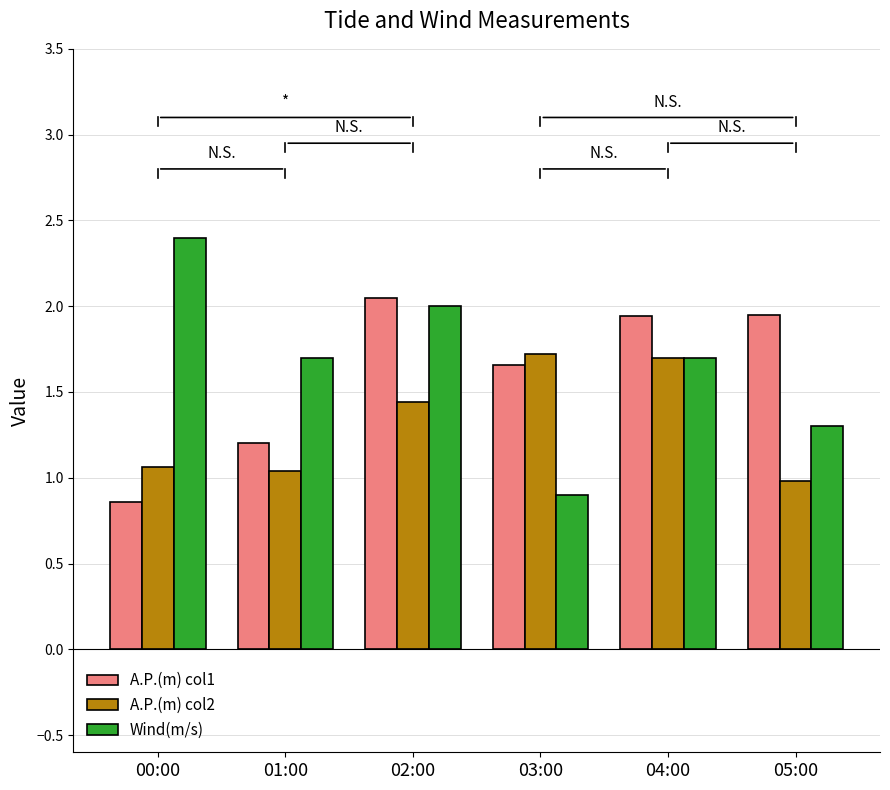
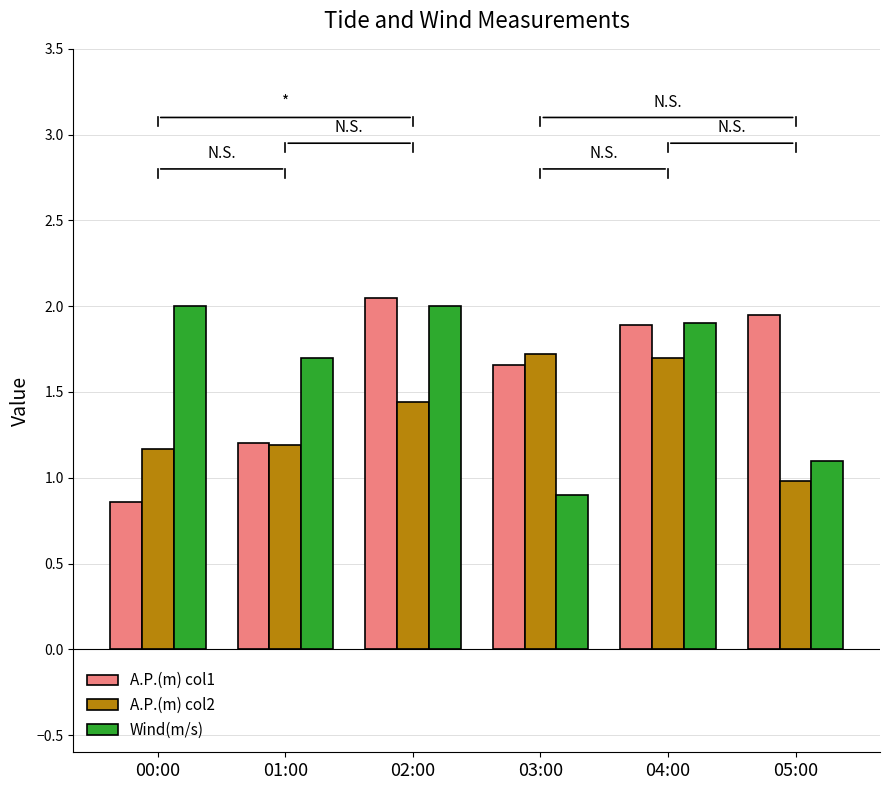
A.P.(m) col2, 00:00: 1.06 -> 1.17
Wind(m/s), 00:00: 2.4 -> 2.0
A.P.(m) col2, 01:00: 1.04 -> 1.19
A.P.(m) col1, 04:00: 1.94 -> 1.89
Wind(m/s), 04:00: 1.7 -> 1.9
Wind(m/s), 05:00: 1.3 -> 1.1
